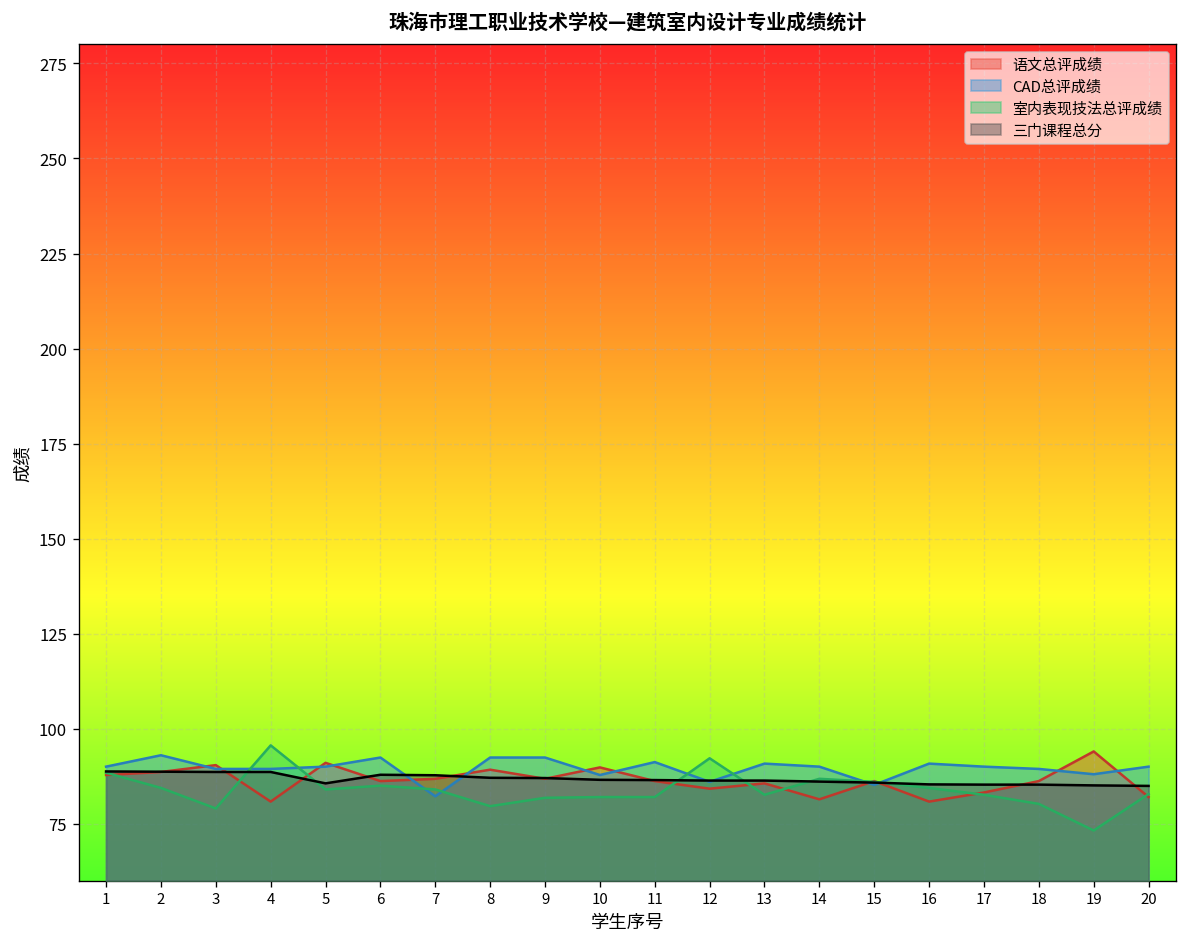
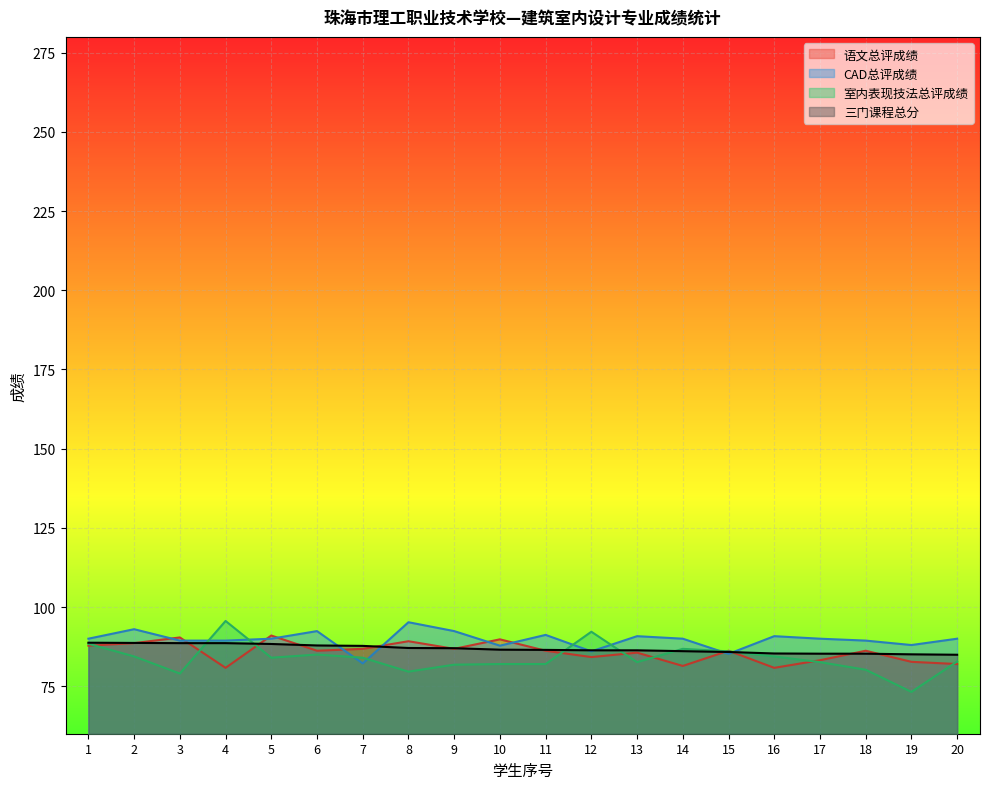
三门课程总分, 5: 86 -> 88
CAD总评成绩, 8: 92 -> 95
语文总评成绩, 19: 94 -> 83
